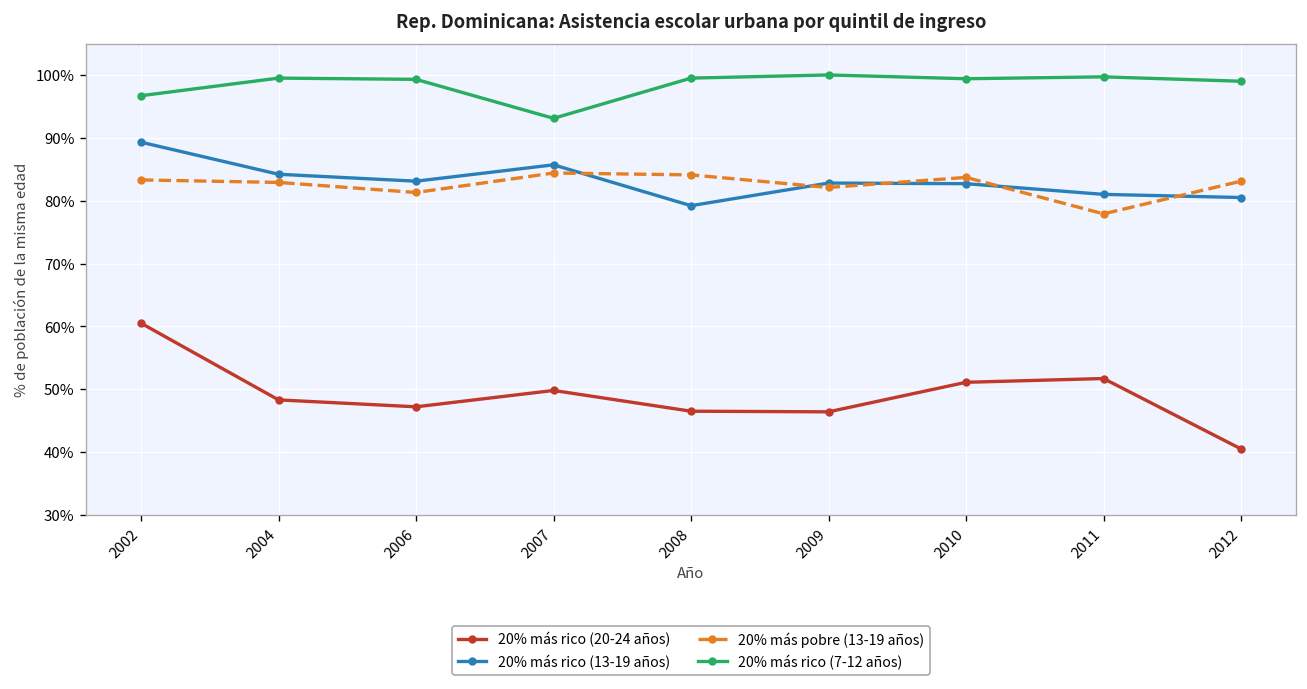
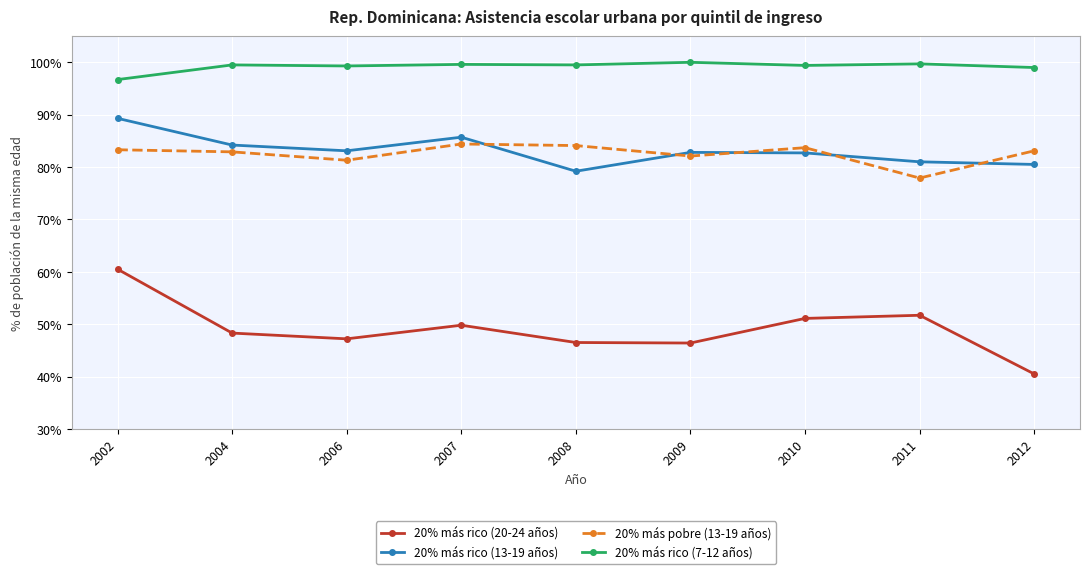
20% más rico (7-12 años), 2007: 93% -> 100%
